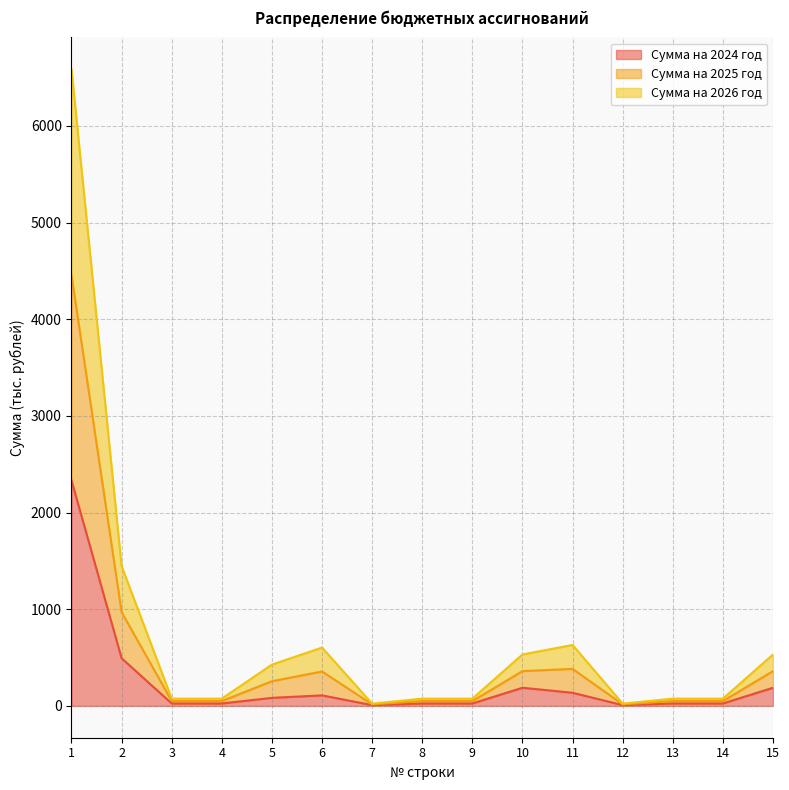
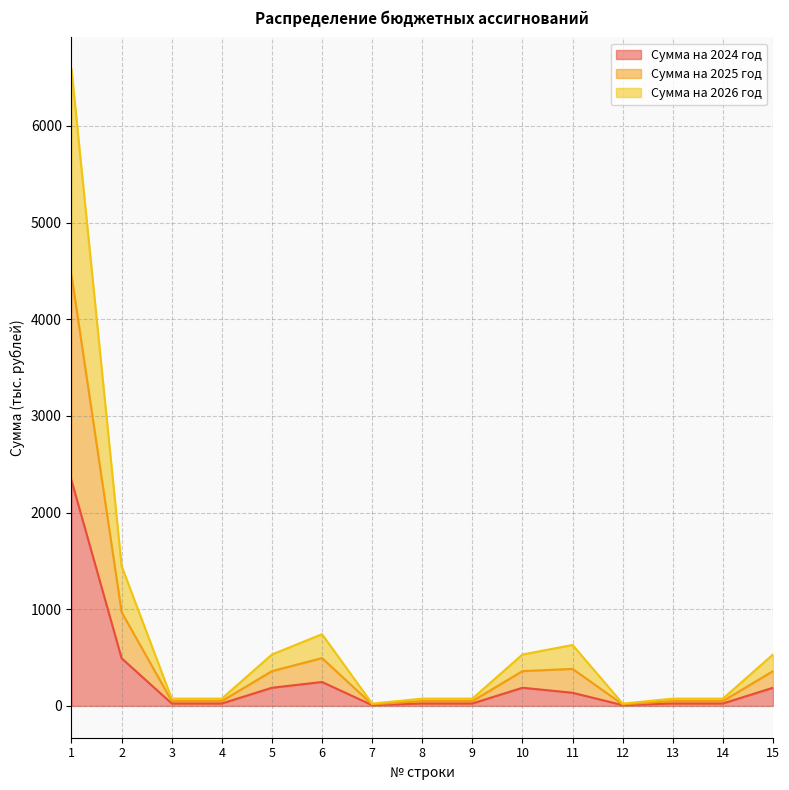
Сумма на 2024 год, 5: 100 -> 200
Сумма на 2024 год, 6: 100 -> 200
